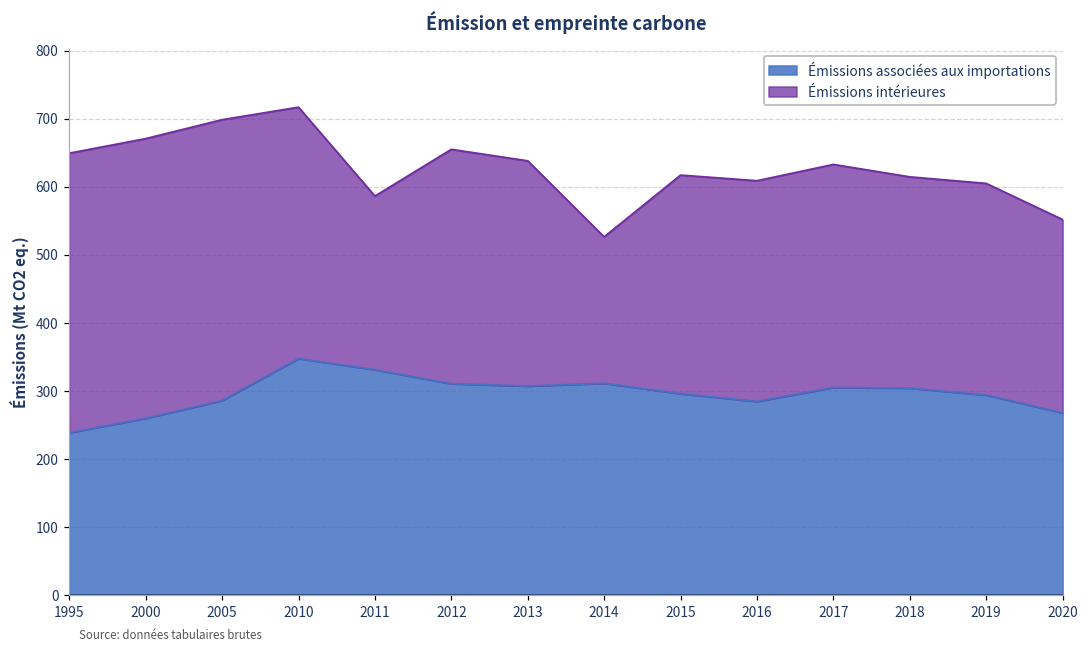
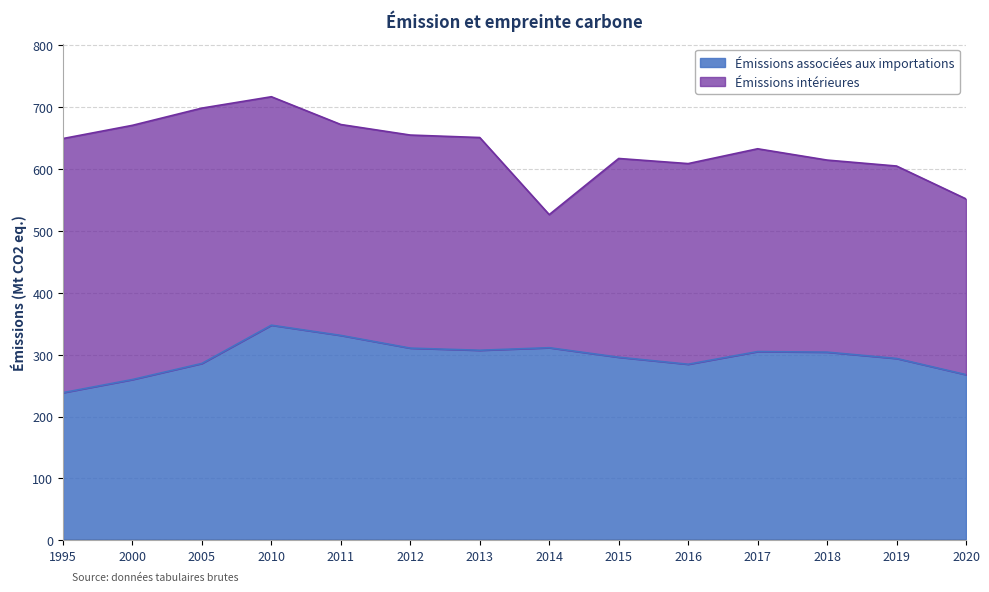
Émissions intérieures, 2011: 260 -> 340
Émissions intérieures, 2013: 330 -> 340
